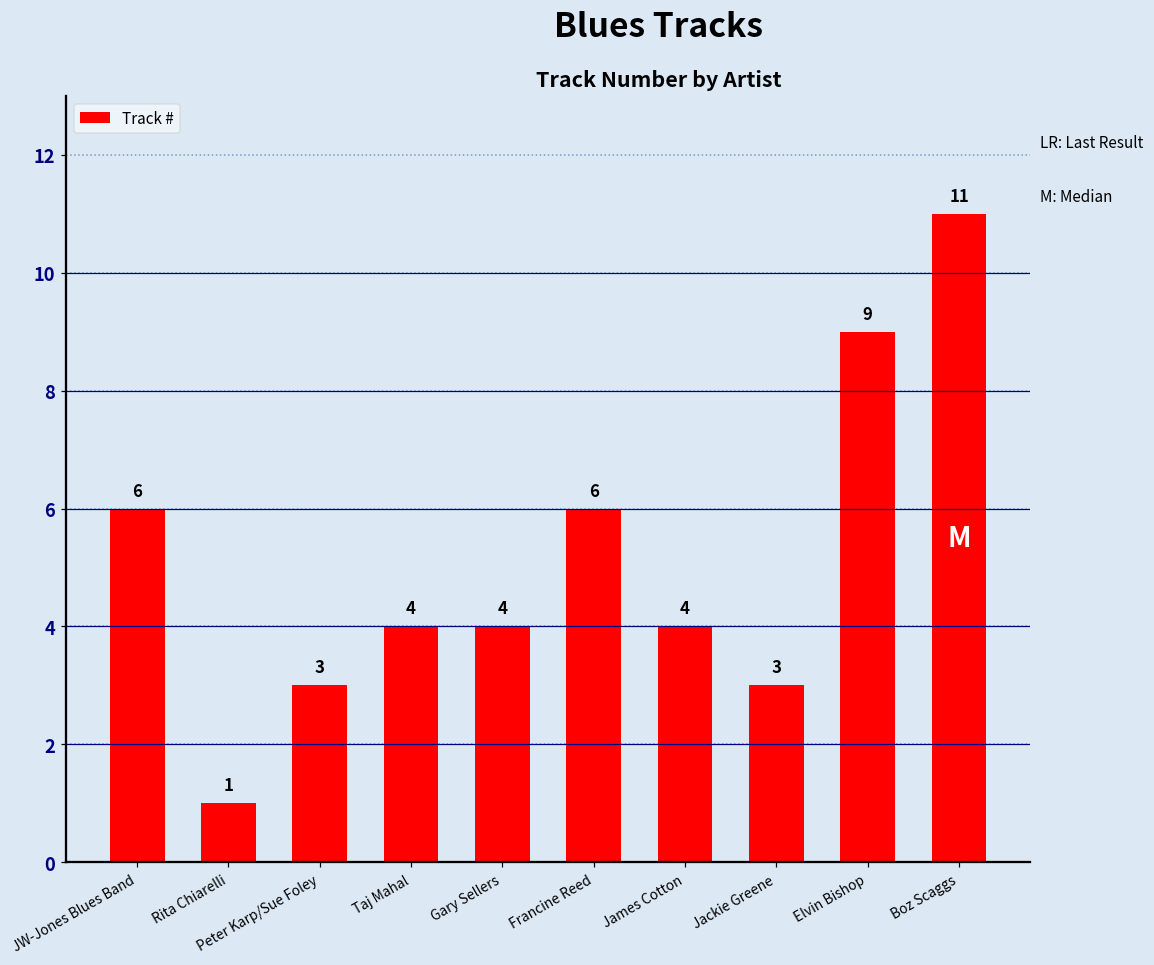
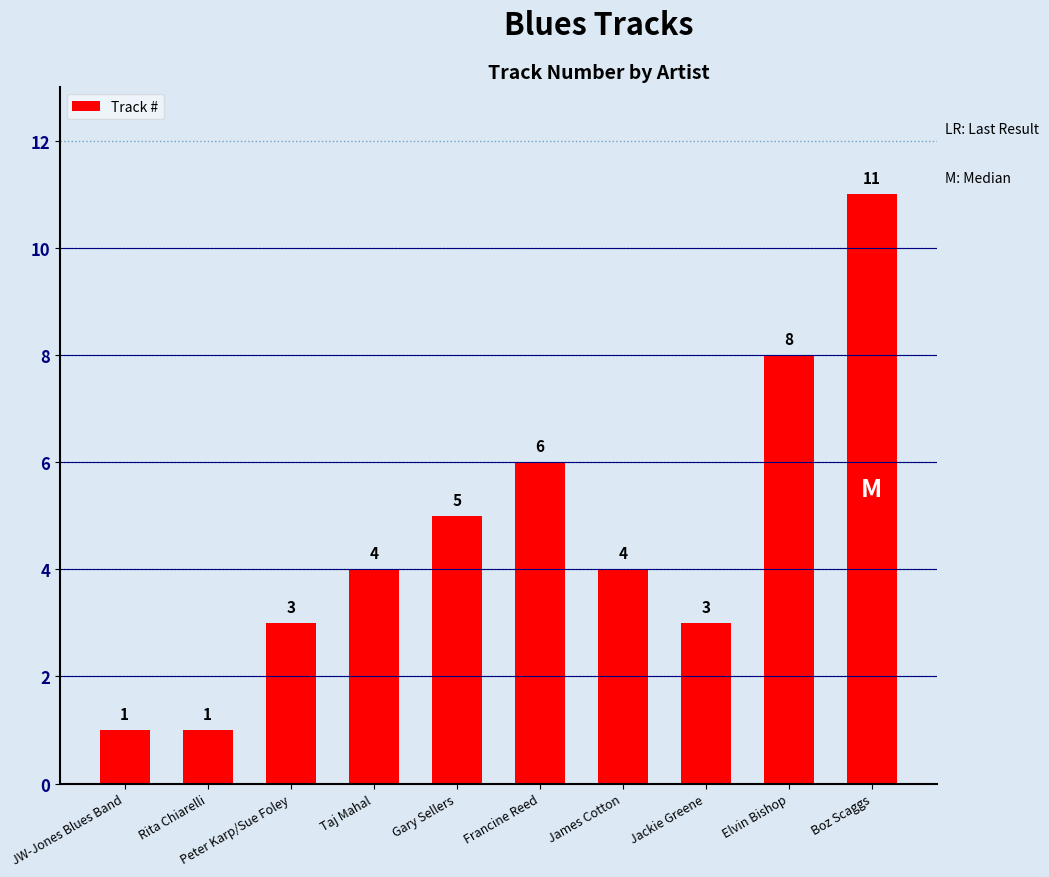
JW-Jones Blues Band: 6 -> 1
Gary Sellers: 4 -> 5
Elvin Bishop: 9 -> 8
